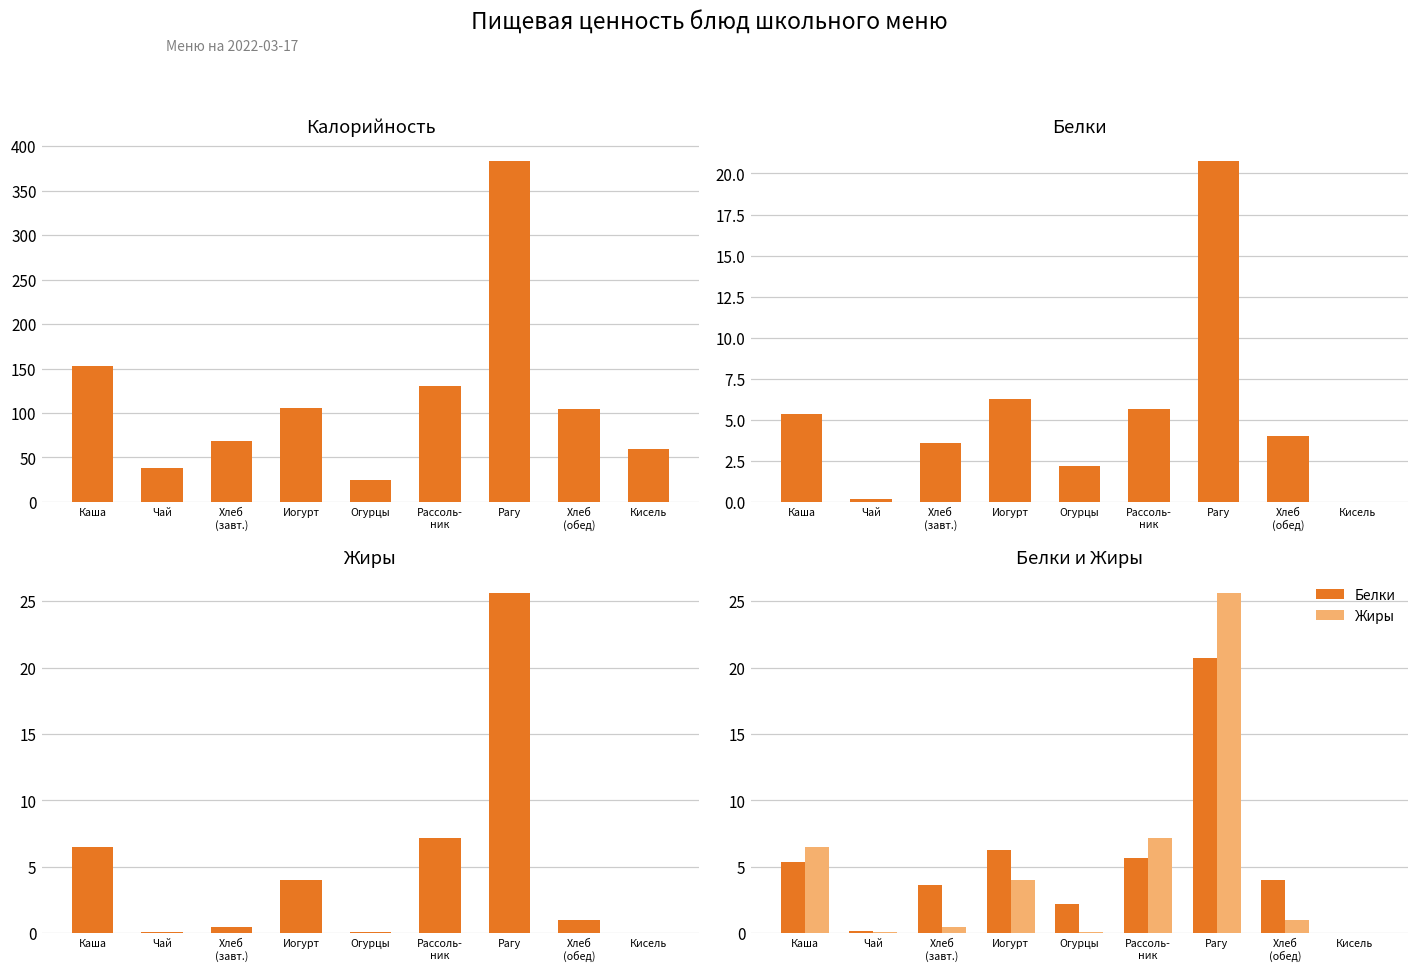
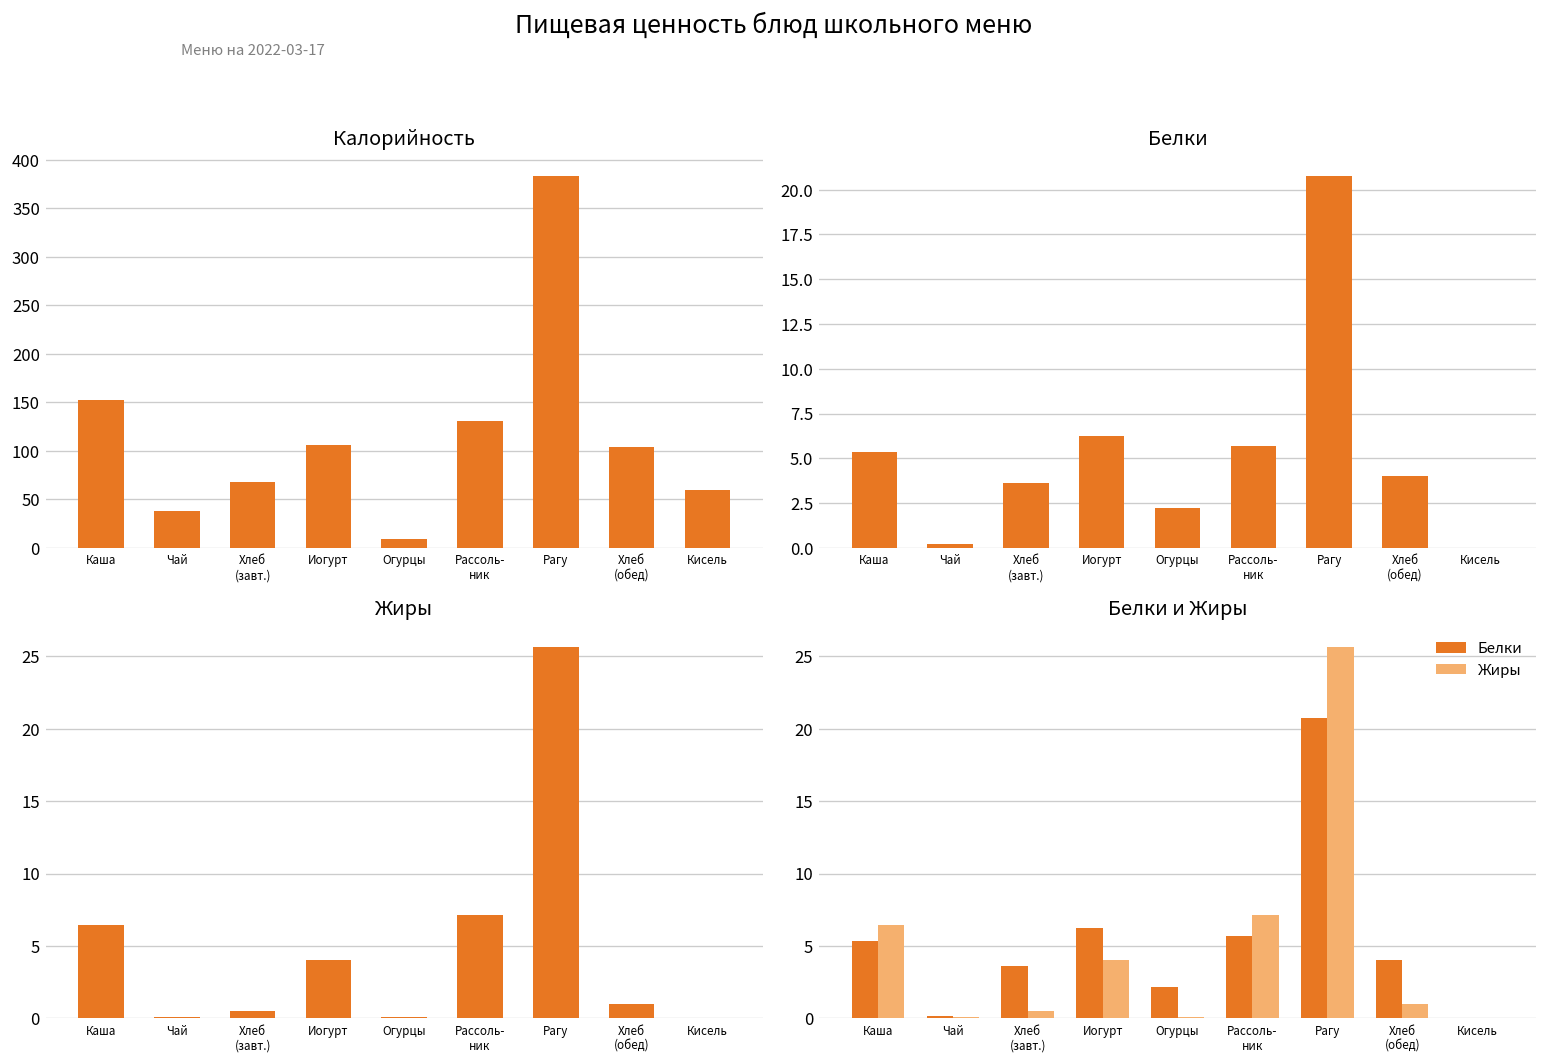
Калорийность, Огурцы: 20 -> 10
